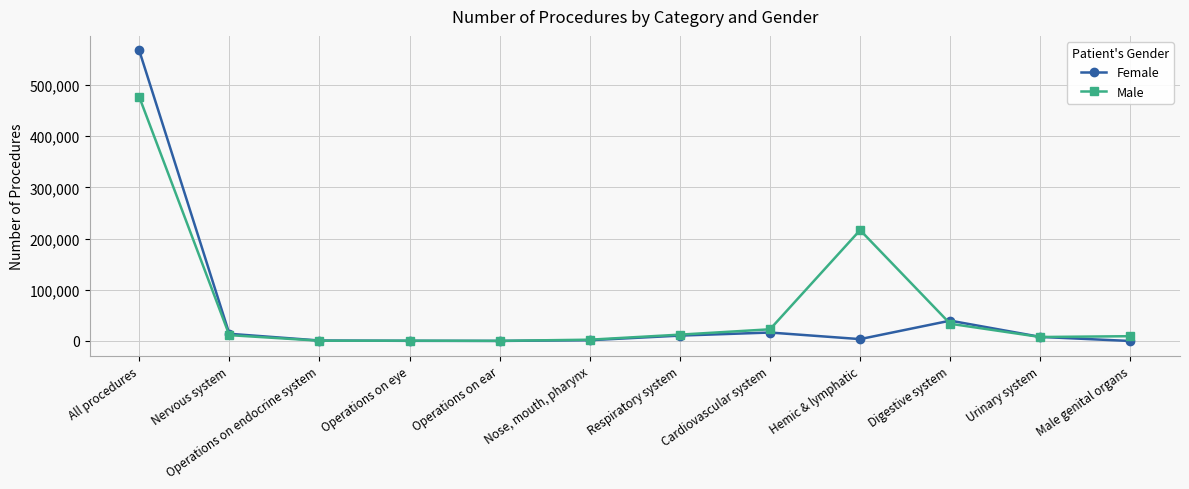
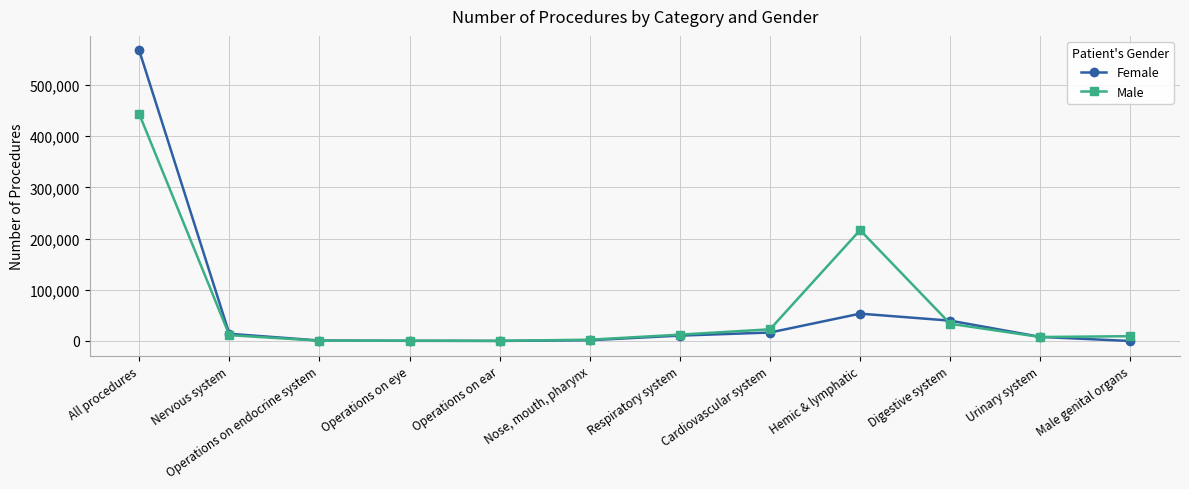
Male, All procedures: 480,000 -> 440,000
Female, Hemic & lymphatic: 0 -> 50,000
